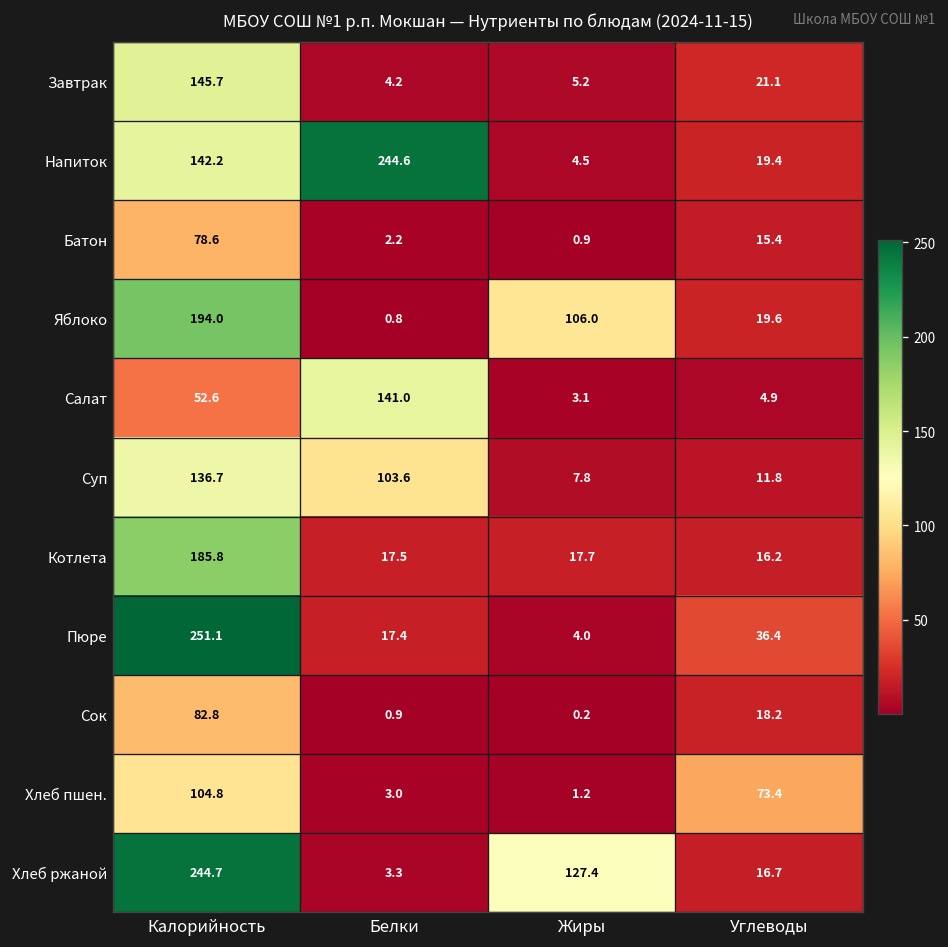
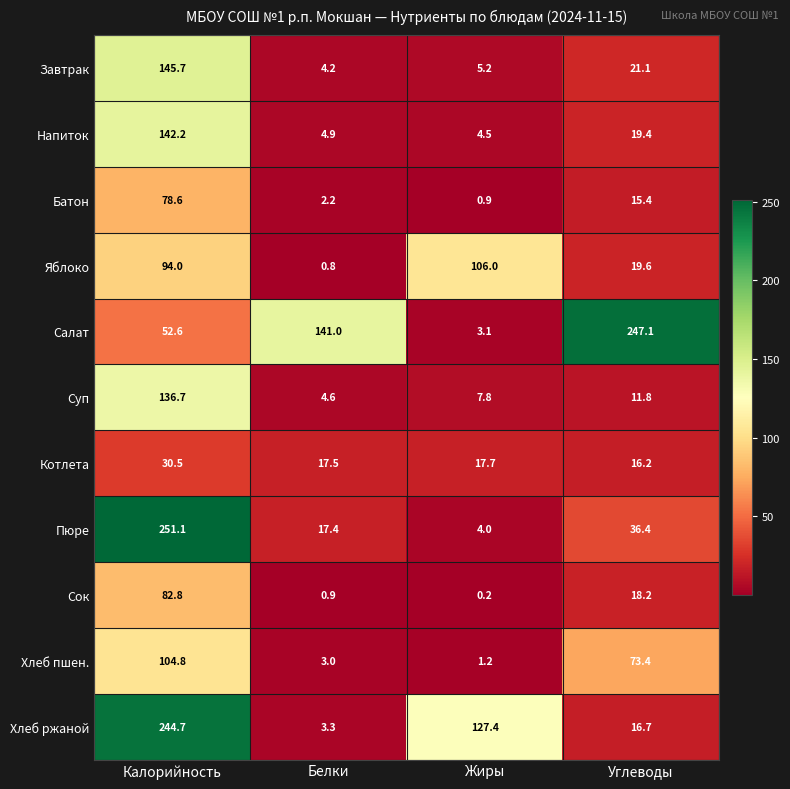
Напиток, Белки: 244.6 -> 4.9
Яблоко, Калорийность: 194.0 -> 94.0
Салат, Углеводы: 4.9 -> 247.1
Суп, Белки: 103.6 -> 4.6
Котлета, Калорийность: 185.8 -> 30.5
